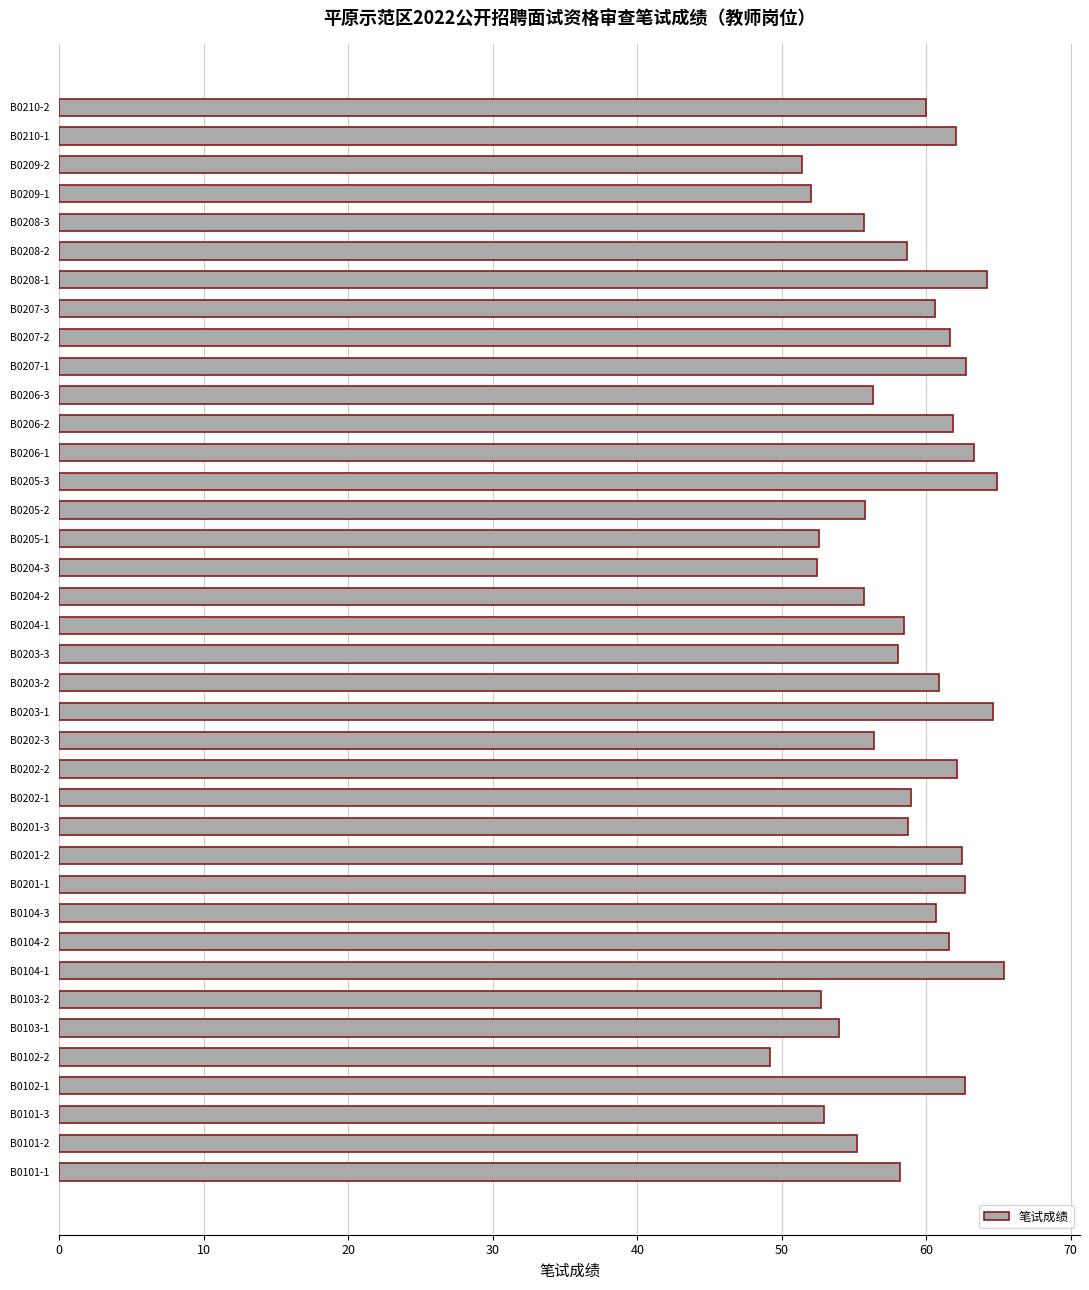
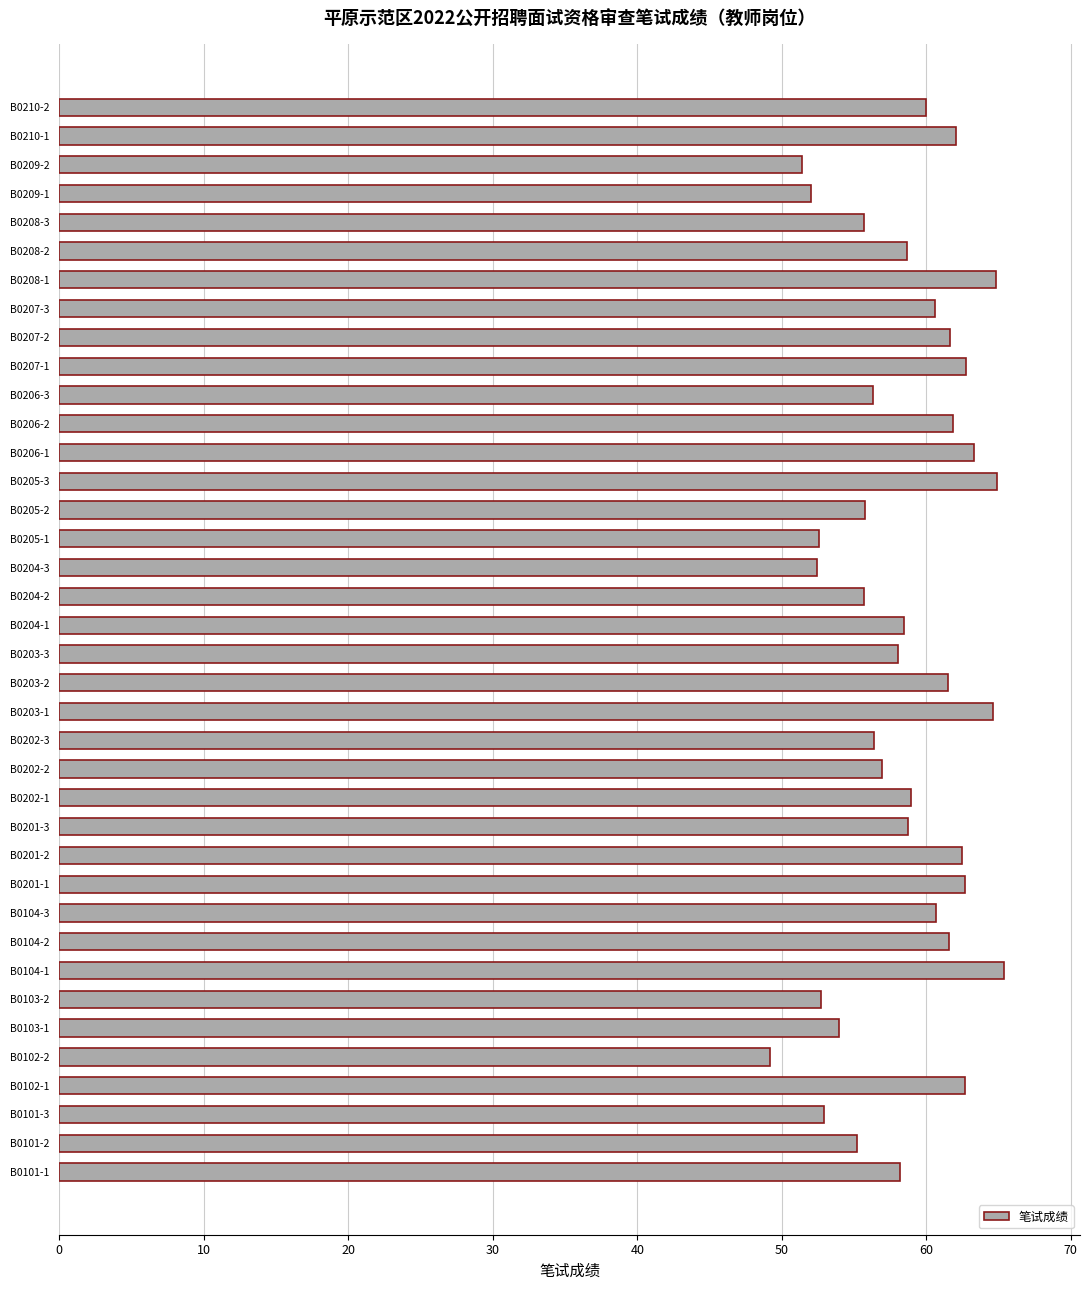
B0208-1: 64.2 -> 64.8
B0203-2: 60.9 -> 61.5
B0202-2: 62.1 -> 57.0
